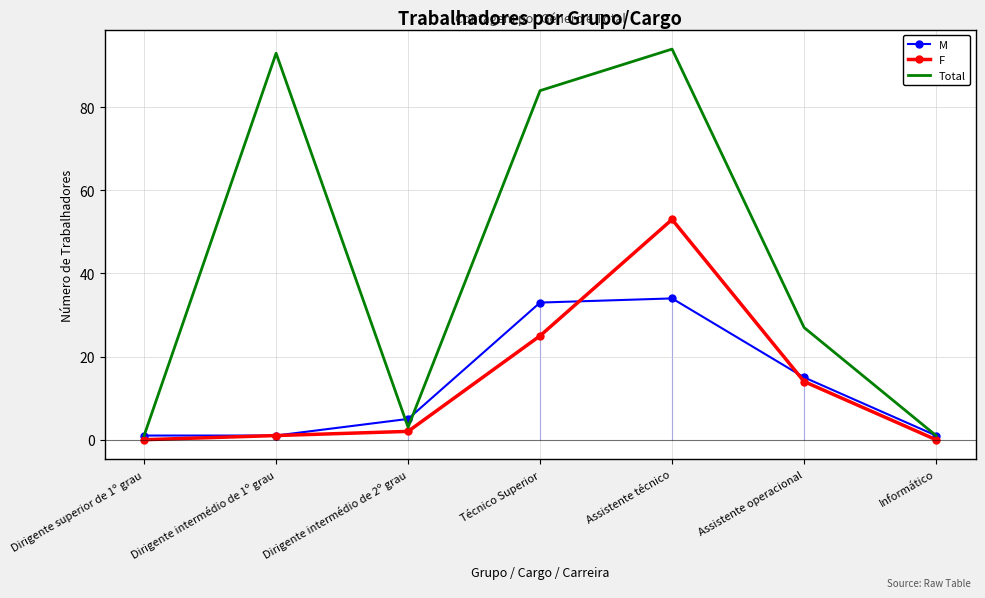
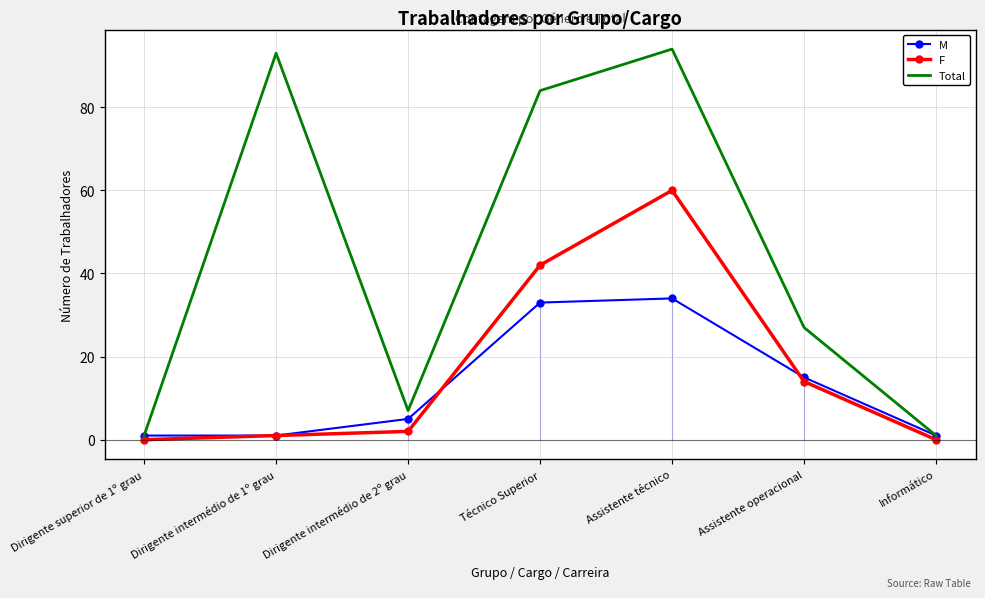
Total, Dirigente intermédio de 2º grau: 3 -> 7
F, Técnico Superior: 25 -> 42
F, Assistente técnico: 53 -> 60
